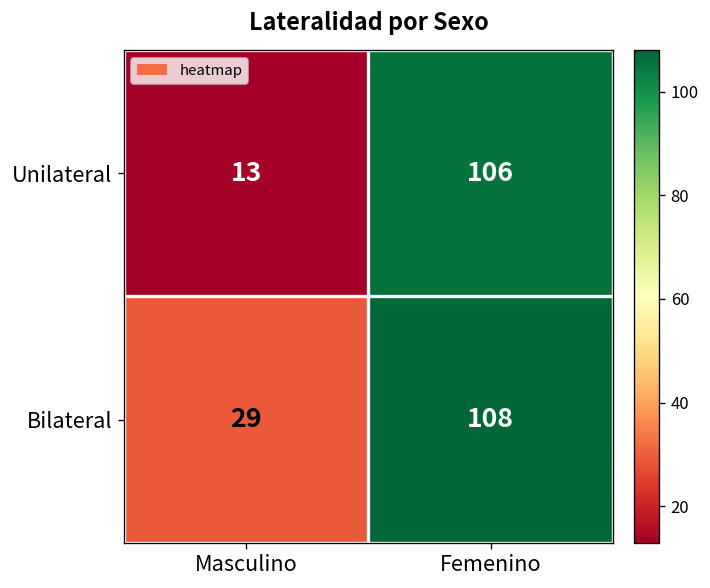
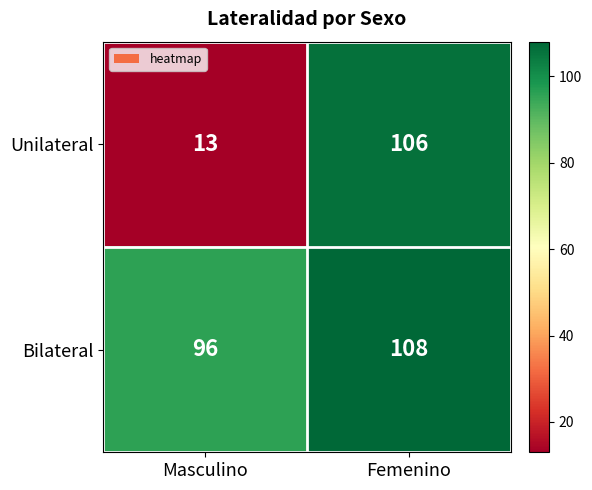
Bilateral, Masculino: 29 -> 96
